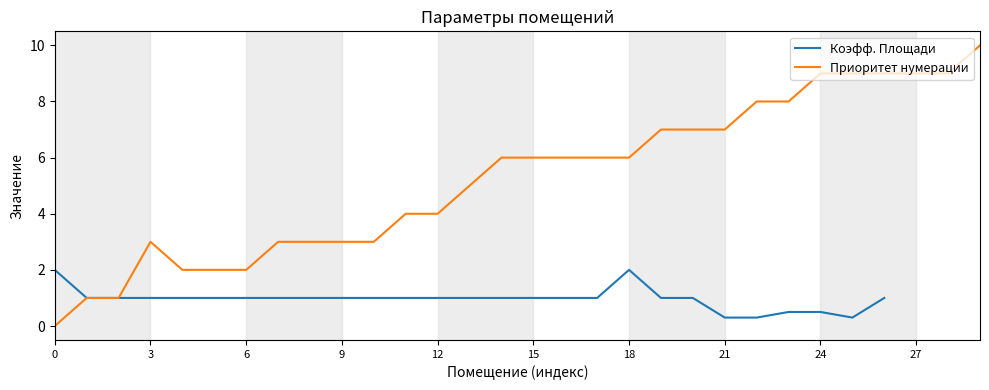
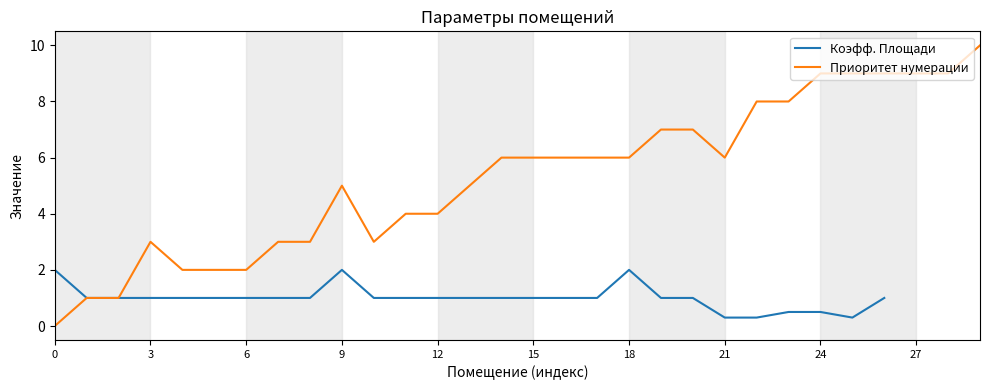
Коэфф. Площади, 9: 1 -> 2
Приоритет нумерации, 9: 3 -> 5
Приоритет нумерации, 21: 7 -> 6
